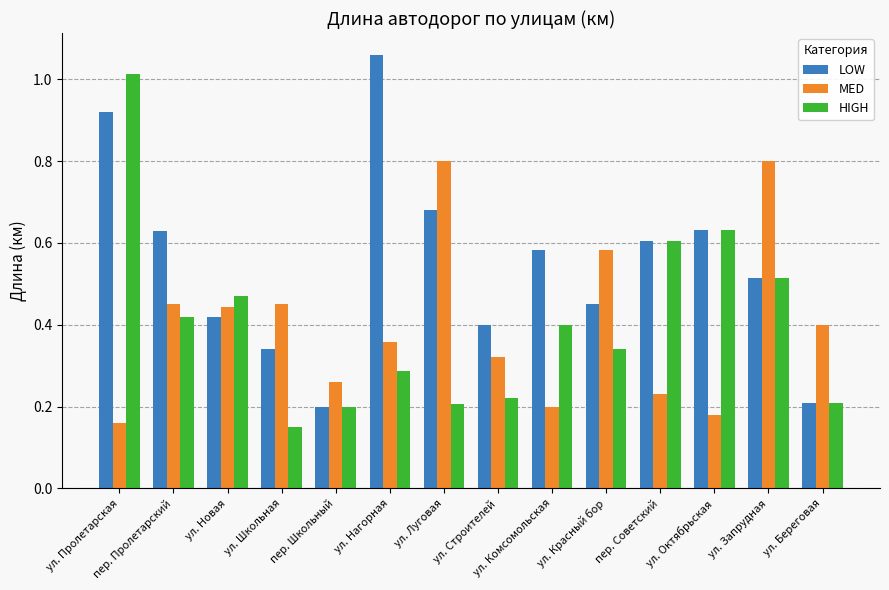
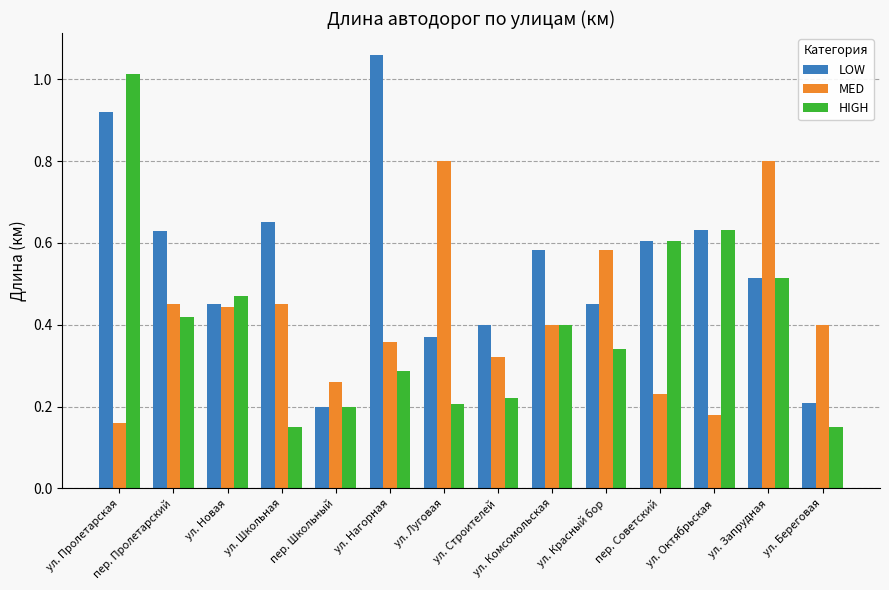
LOW, ул. Новая: 0.42 -> 0.45
LOW, ул. Школьная: 0.34 -> 0.65
LOW, ул. Луговая: 0.68 -> 0.37
MED, ул. Комсомольская: 0.2 -> 0.4
HIGH, ул. Береговая: 0.21 -> 0.15
